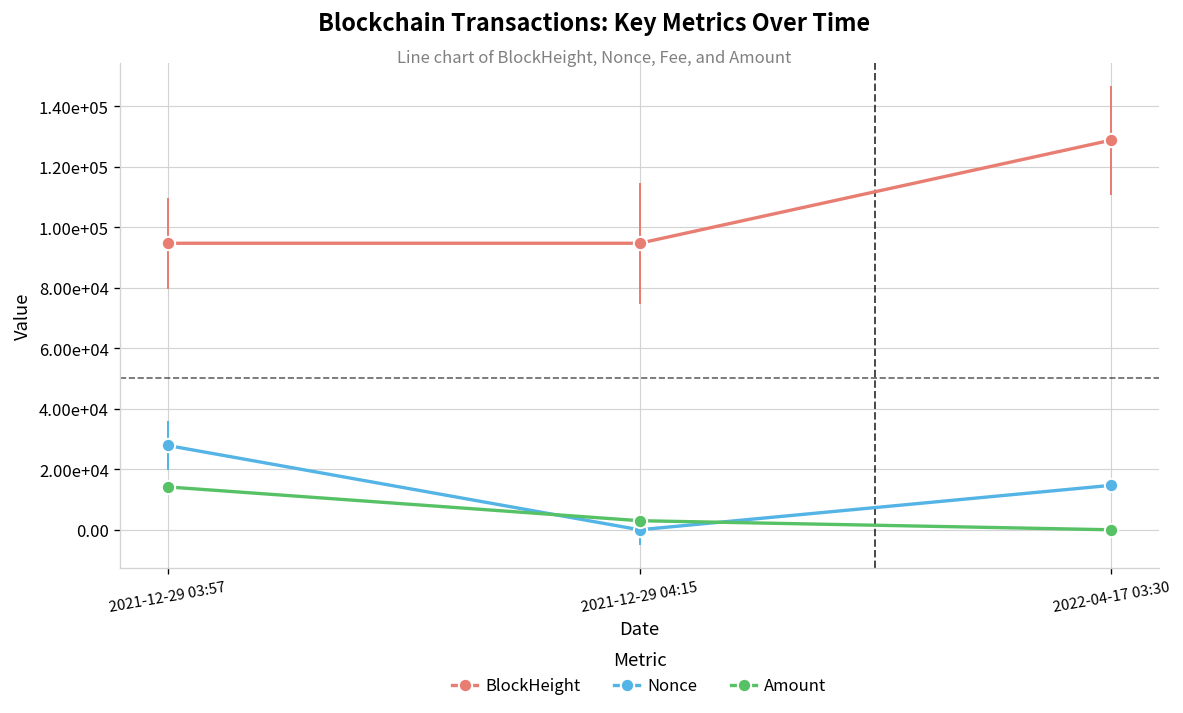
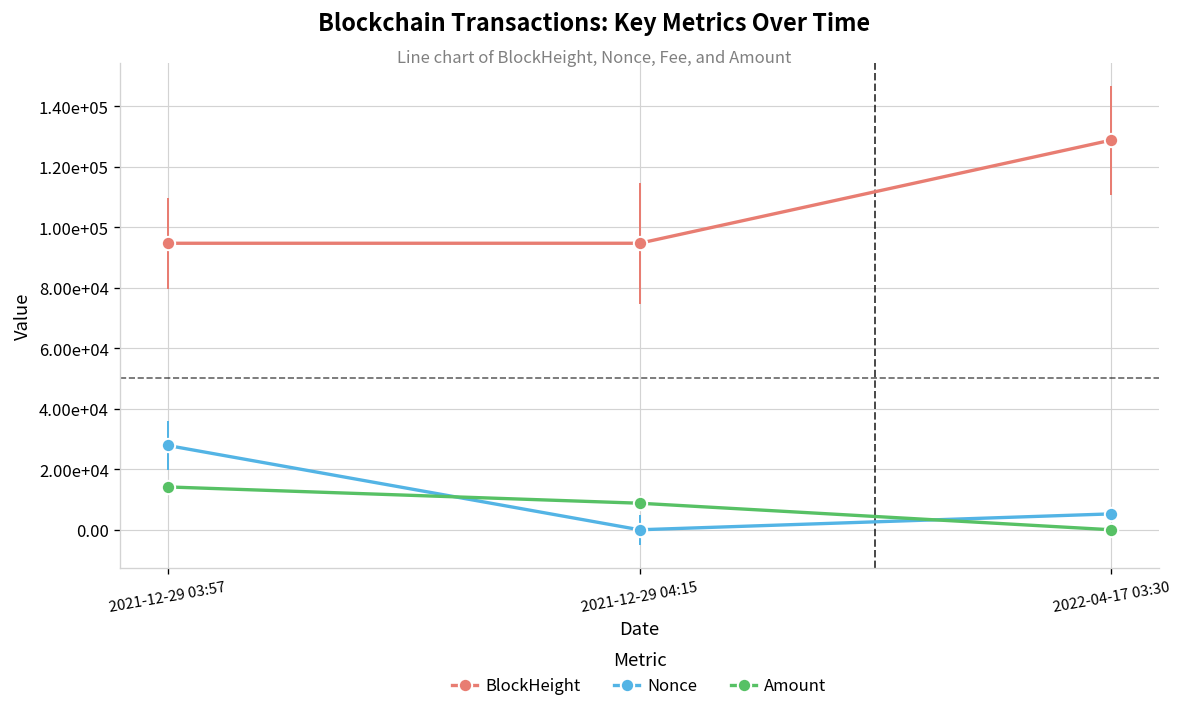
Amount, 2021-12-29 04:15: 3000 -> 9000
Nonce, 2022-04-17 03:30: 15000 -> 5000
